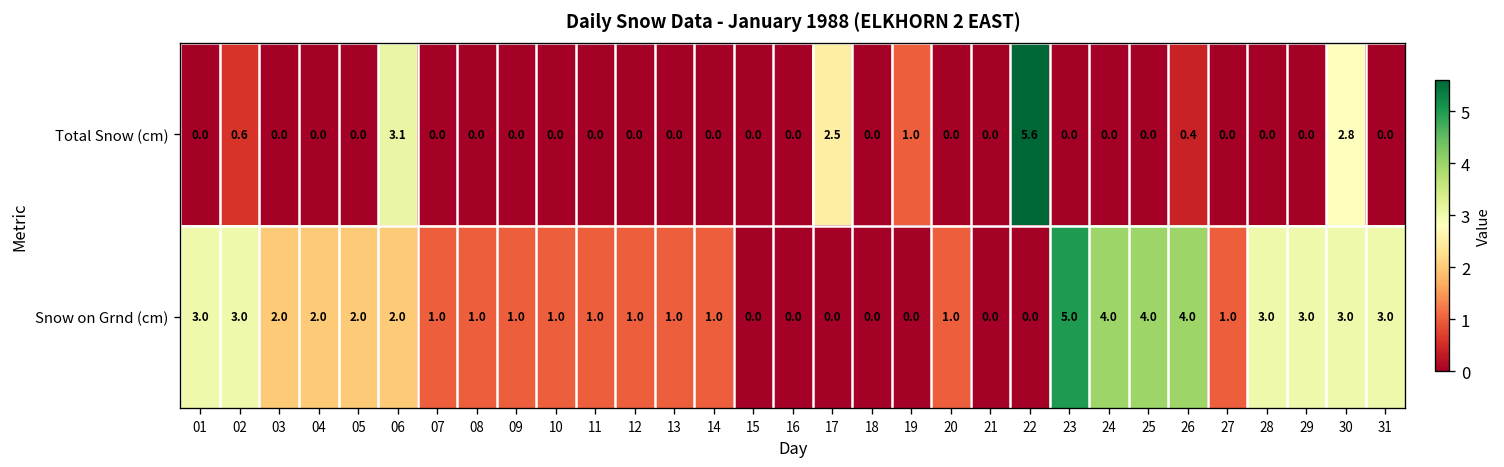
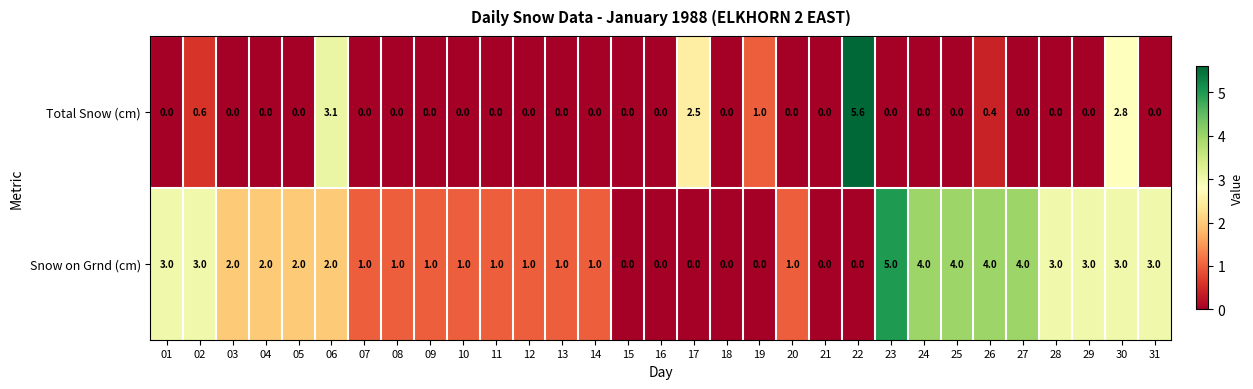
Snow on Grnd (cm), 27: 1.0 -> 4.0
